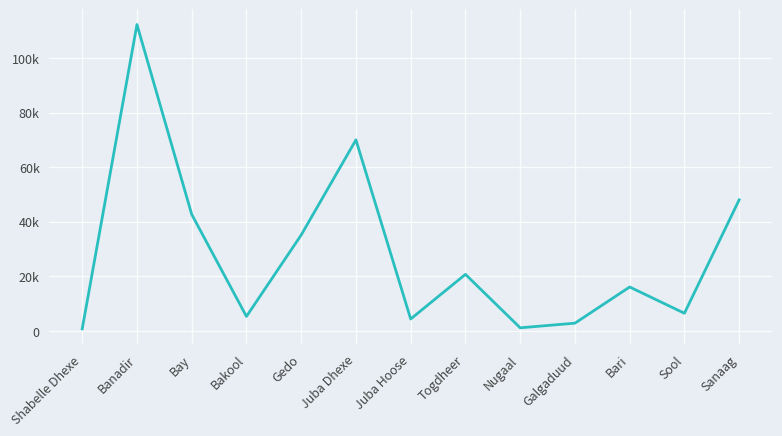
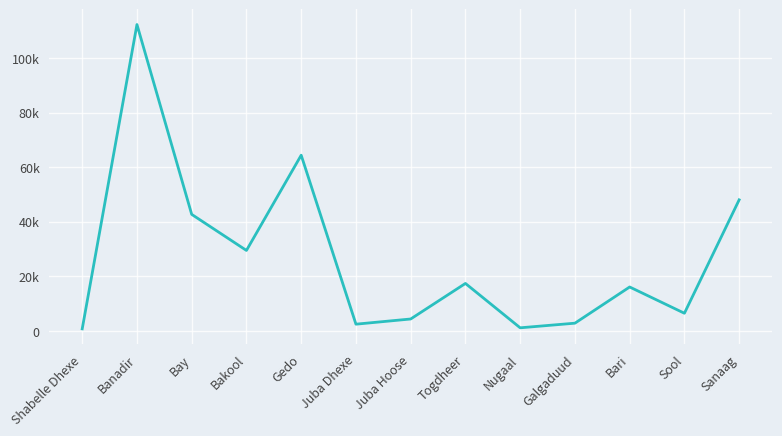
Bakool: 5000 -> 29000
Gedo: 35000 -> 64000
Juba Dhexe: 70000 -> 2000
Togdheer: 21000 -> 17000
